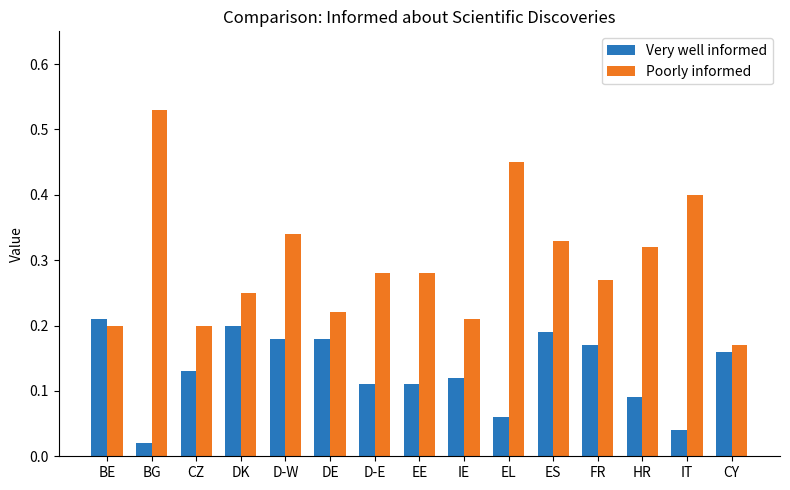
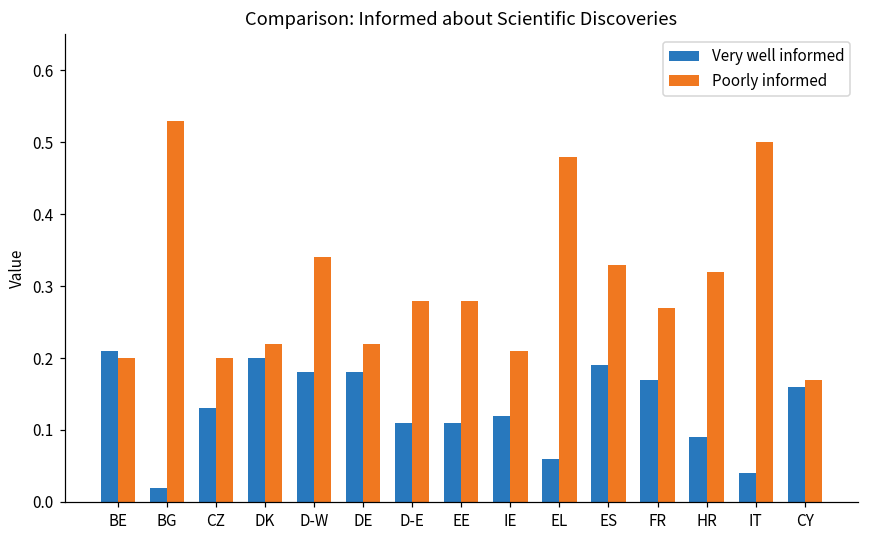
Poorly informed, DK: 0.25 -> 0.22
Poorly informed, EL: 0.45 -> 0.48
Poorly informed, IT: 0.4 -> 0.5
